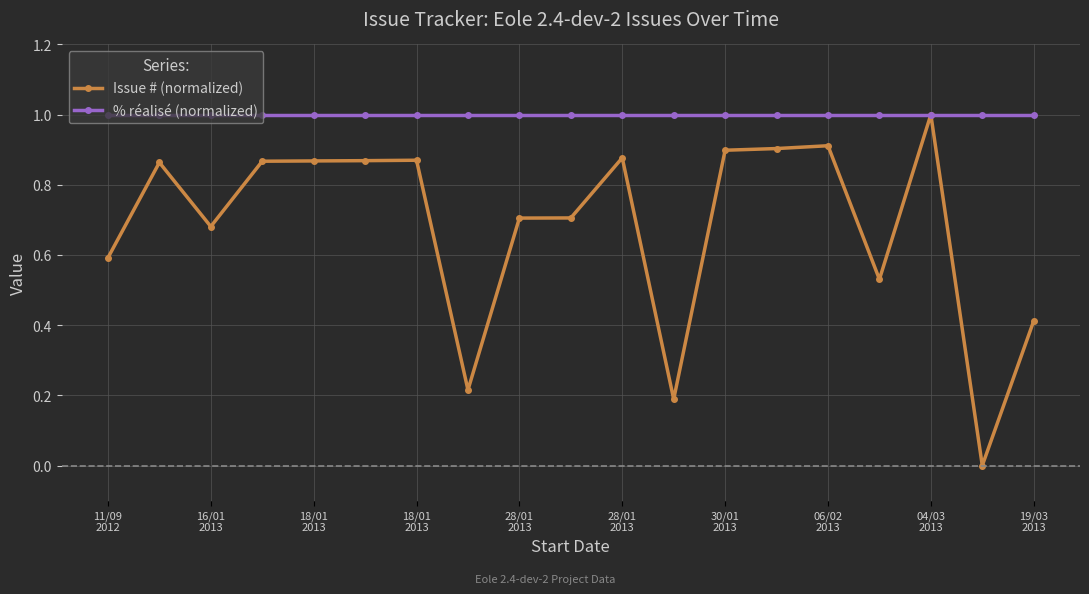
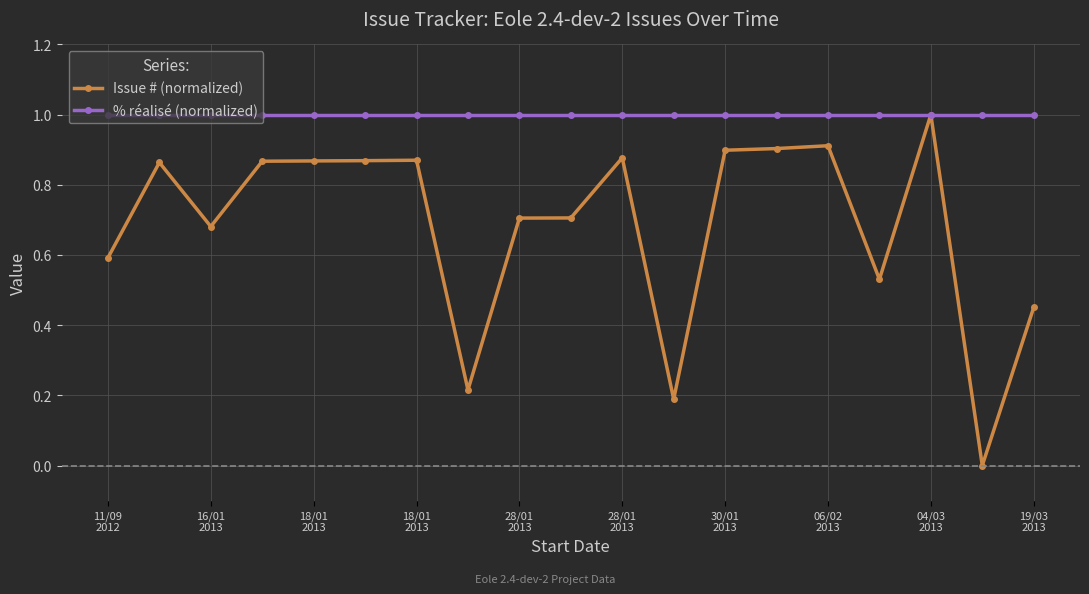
Issue # (normalized), 19/03 2013: 0.41 -> 0.45
